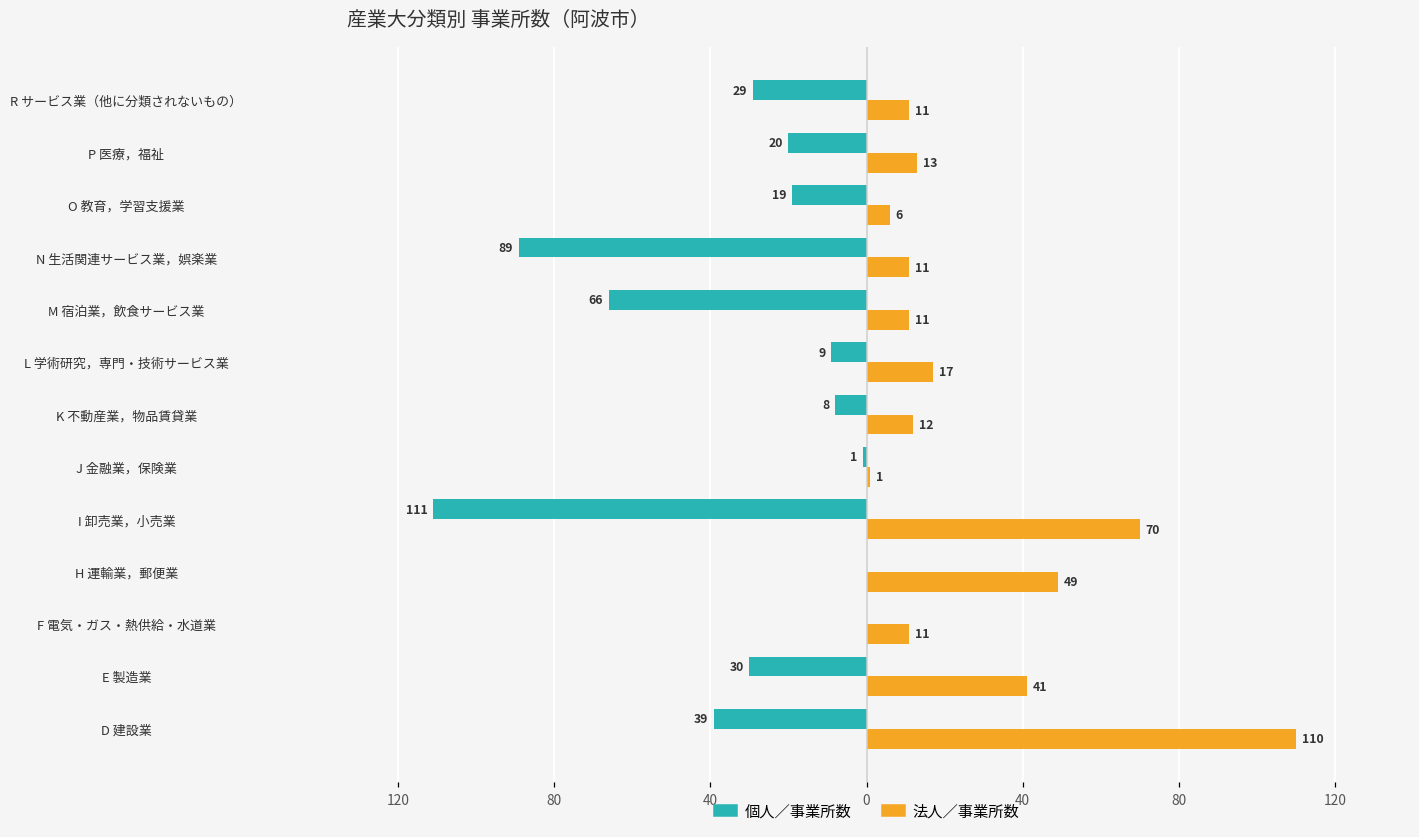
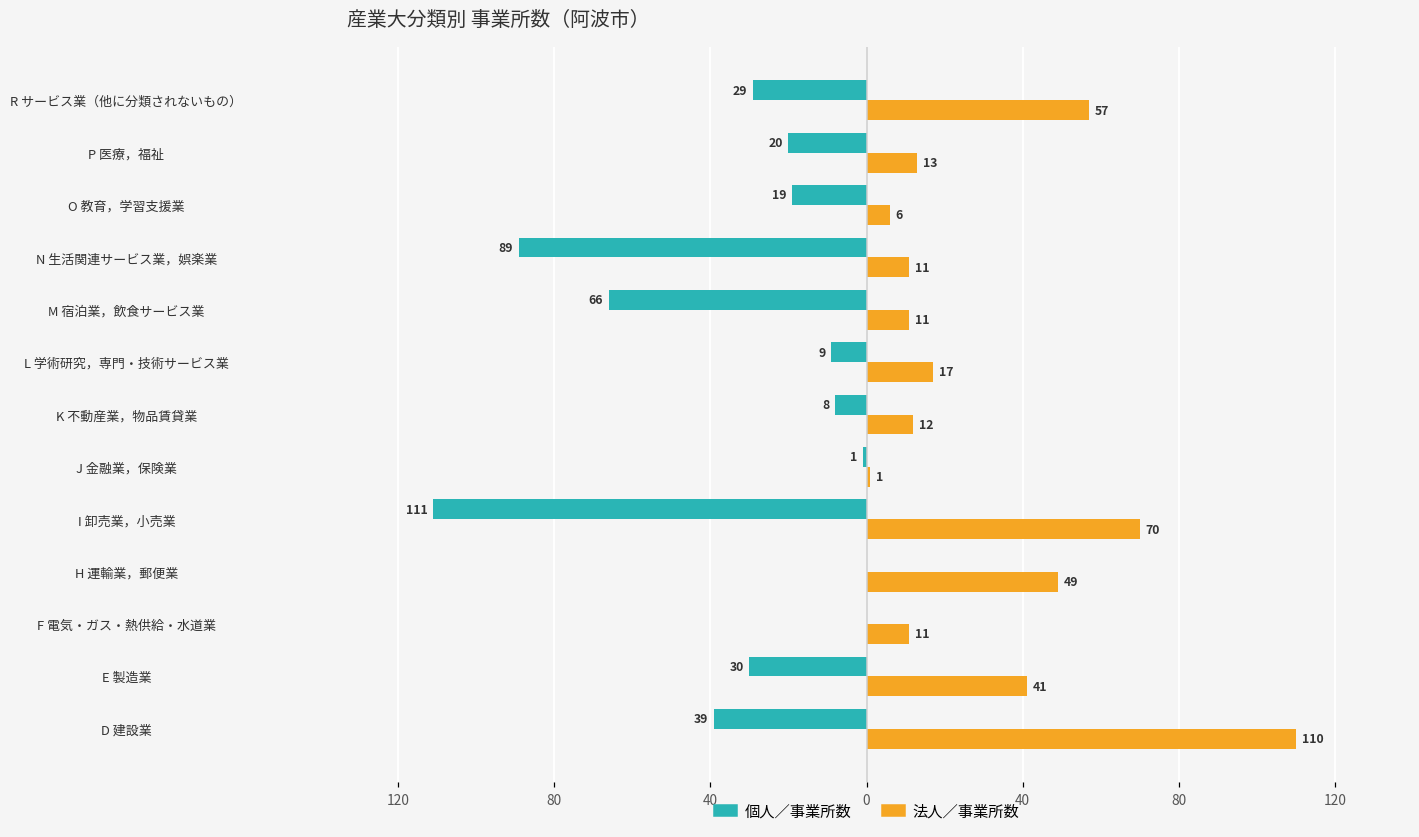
法人／事業所数, R サービス業（他に分類されないもの）: 11 -> 57
